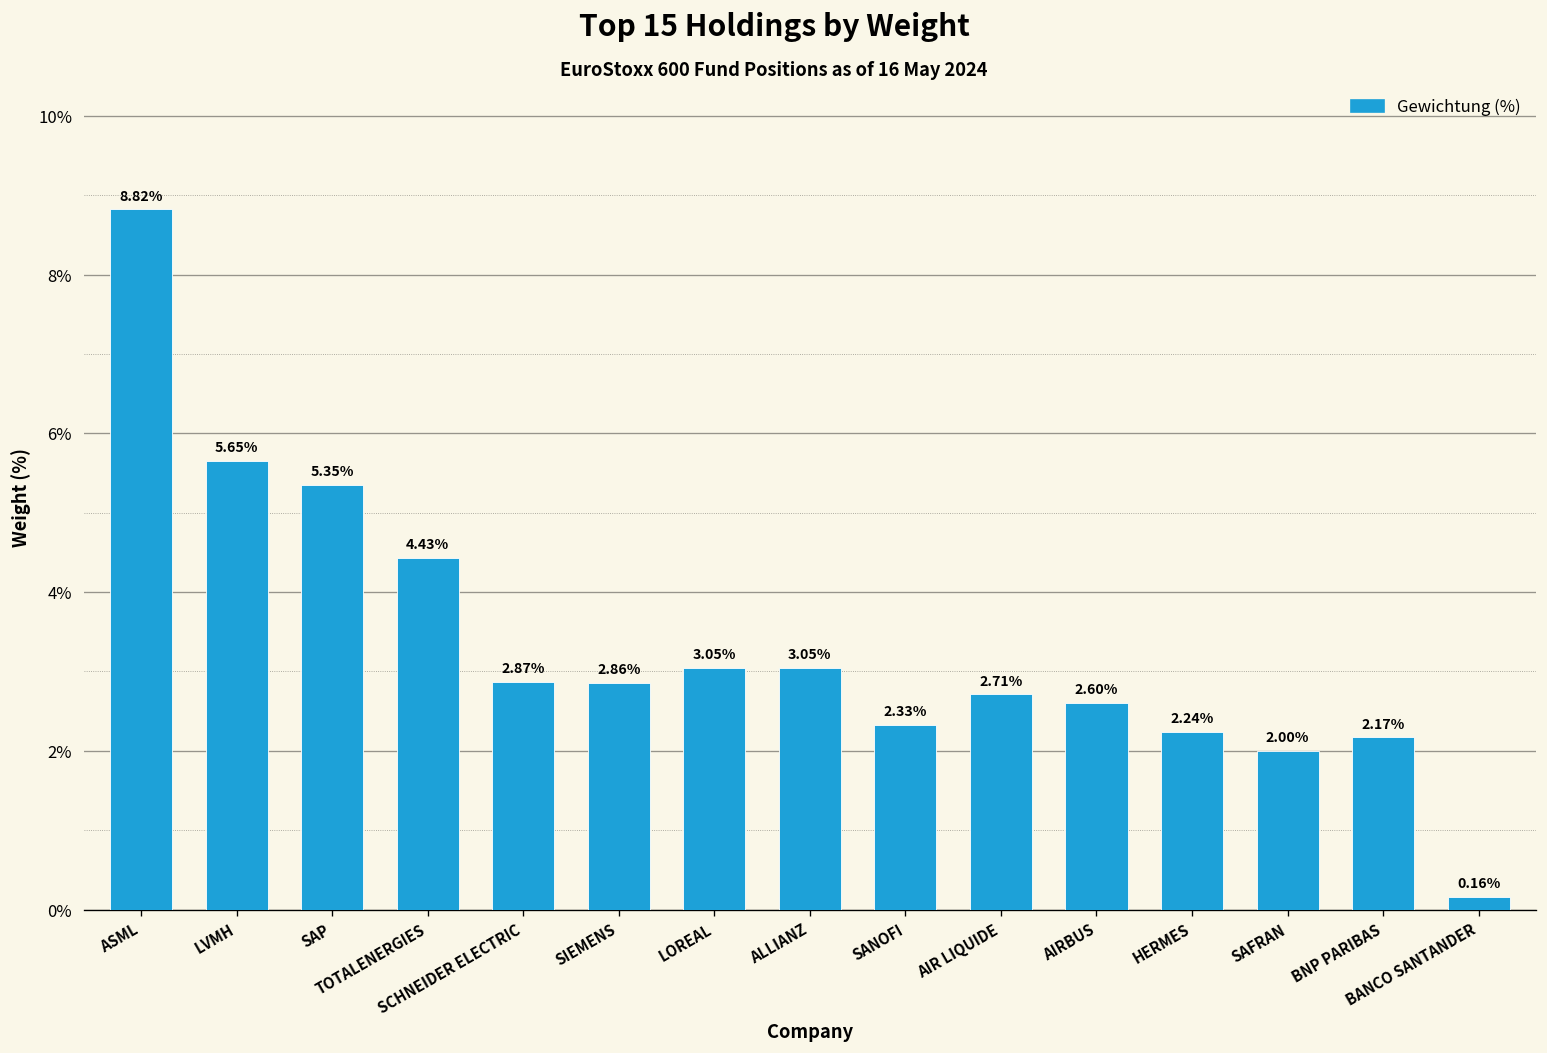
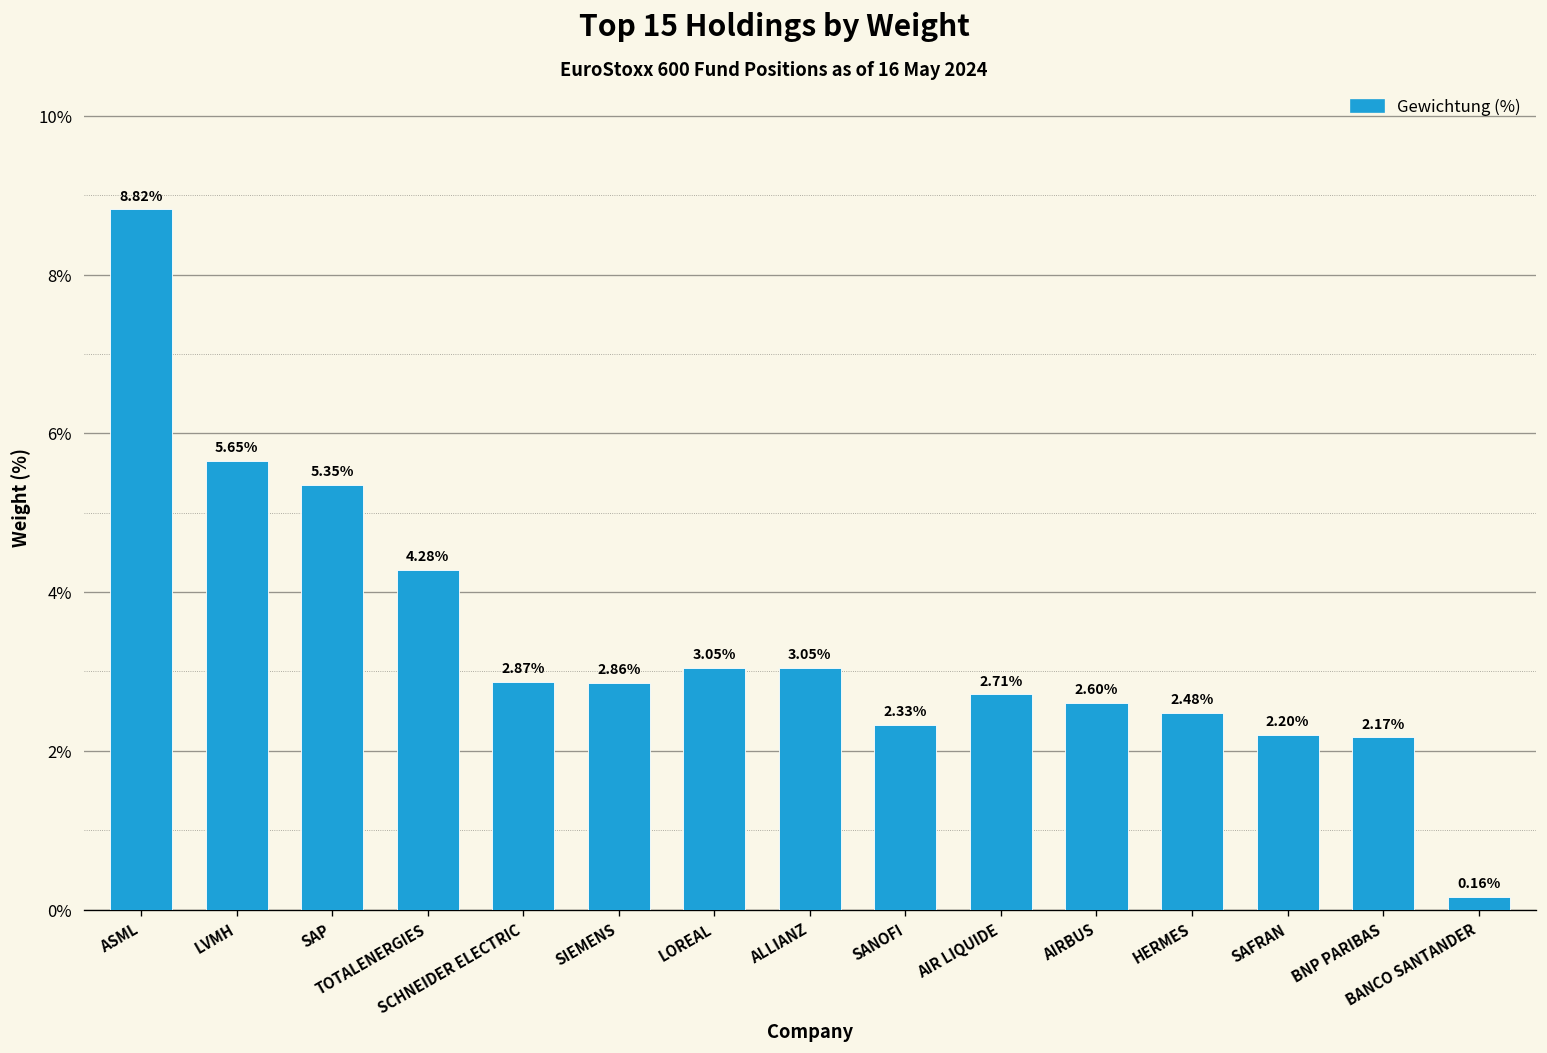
TOTALENERGIES: 4.43% -> 4.28%
HERMES: 2.24% -> 2.48%
SAFRAN: 2.00% -> 2.20%
